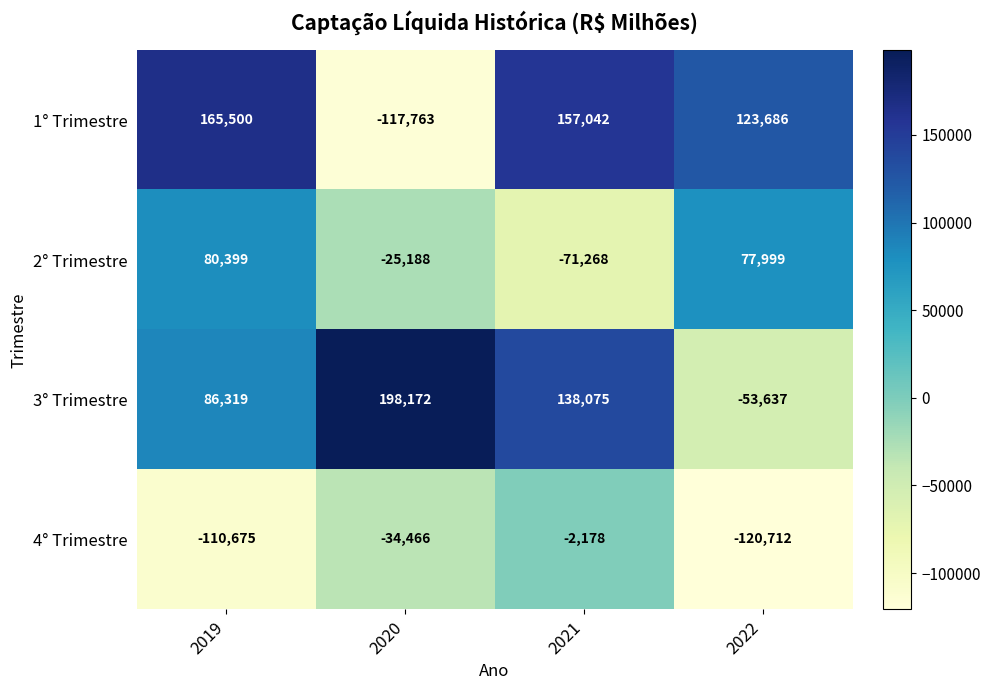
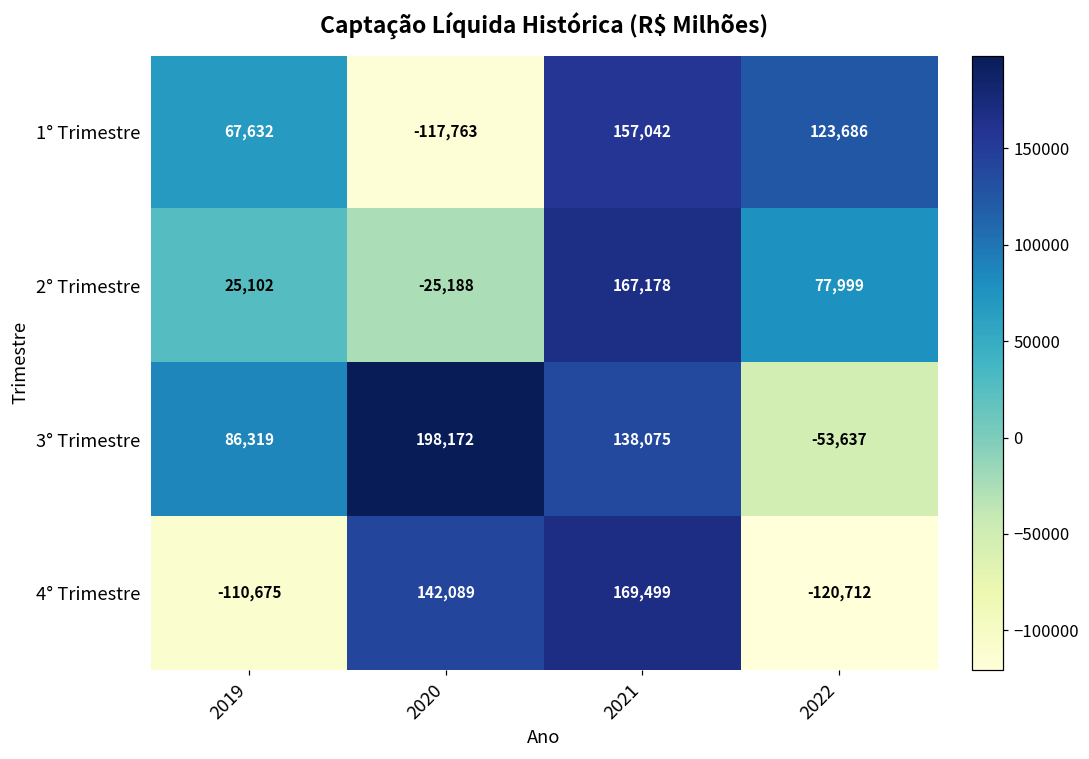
1° Trimestre, 2019: 165,500 -> 67,632
2° Trimestre, 2019: 80,399 -> 25,102
2° Trimestre, 2021: -71,268 -> 167,178
4° Trimestre, 2020: -34,466 -> 142,089
4° Trimestre, 2021: -2,178 -> 169,499
